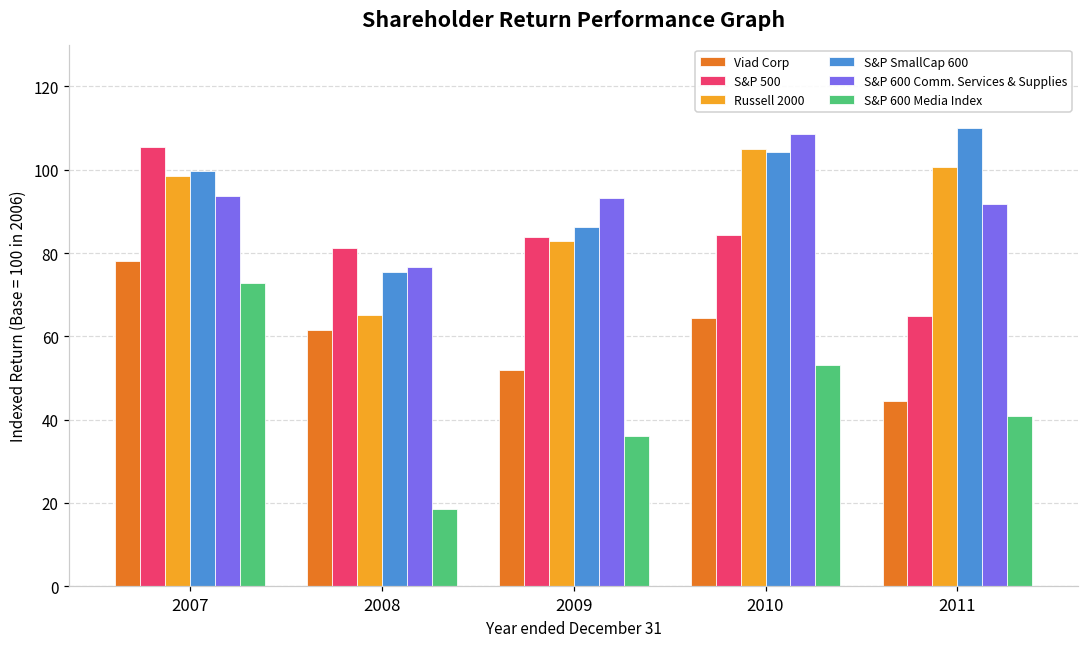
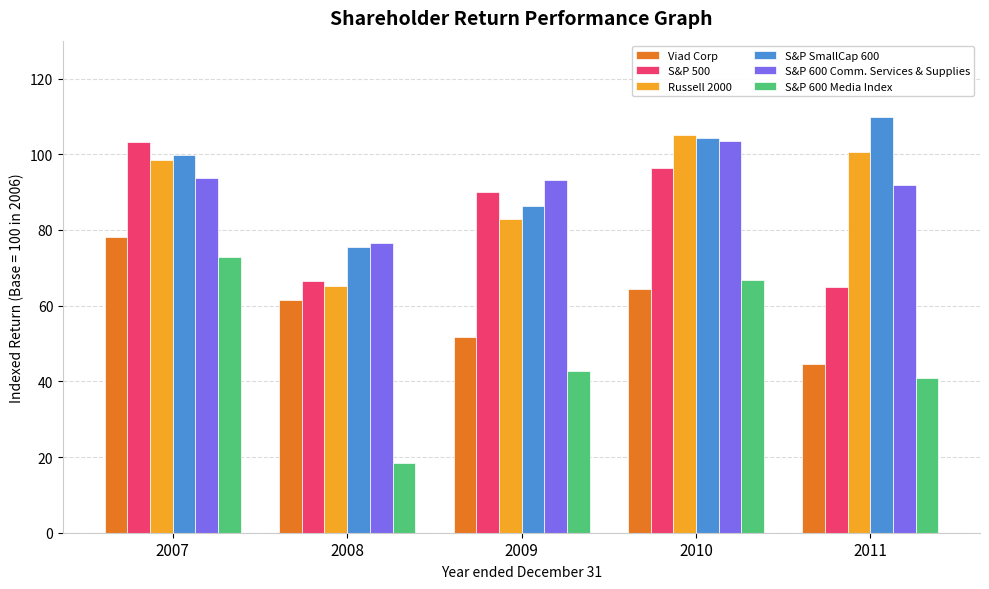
S&P 500, 2007: 105 -> 103
S&P 500, 2008: 81 -> 66
S&P 500, 2009: 84 -> 90
S&P 600 Media Index, 2009: 36 -> 43
S&P 500, 2010: 84 -> 96
S&P 600 Comm. Services & Supplies, 2010: 109 -> 103
S&P 600 Media Index, 2010: 53 -> 67
